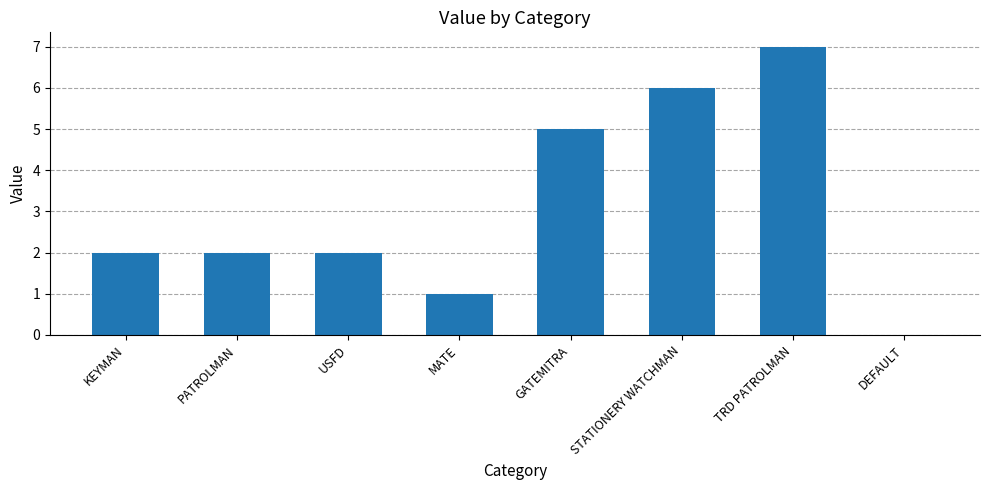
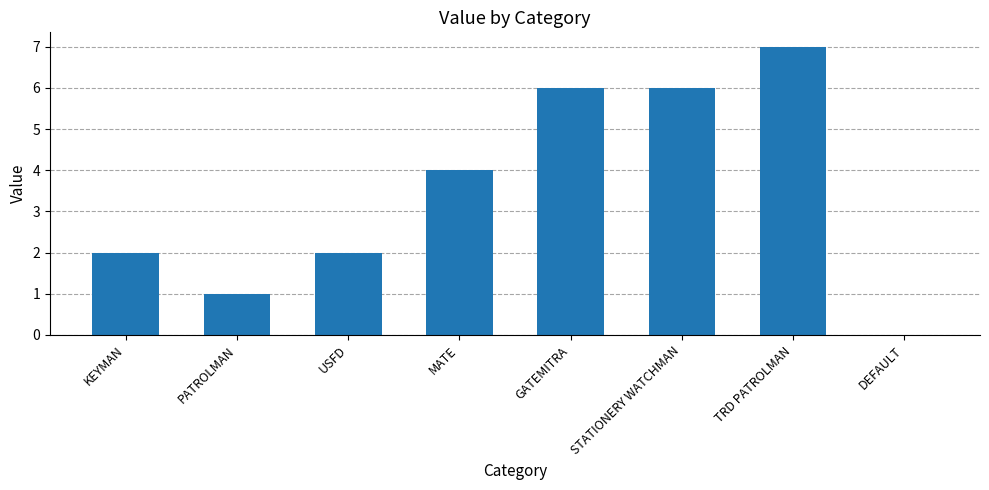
PATROLMAN: 2 -> 1
MATE: 1 -> 4
GATEMITRA: 5 -> 6
